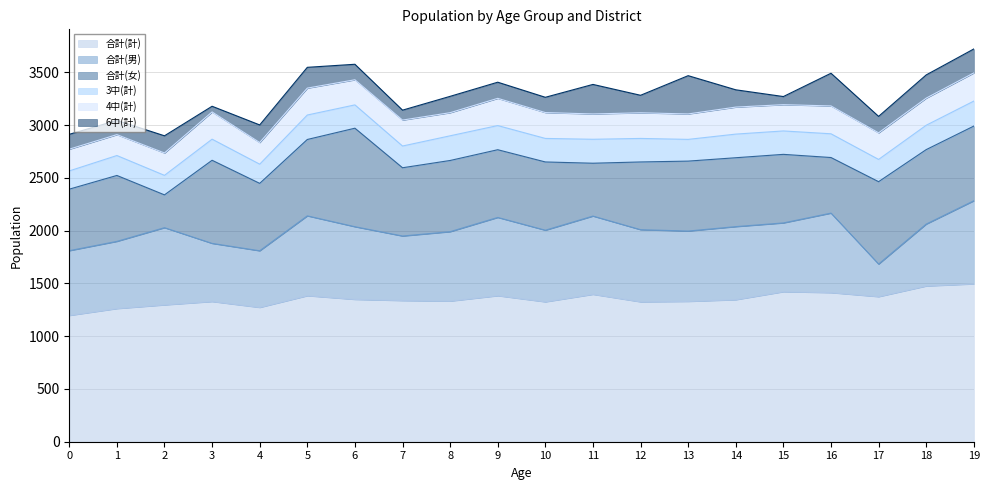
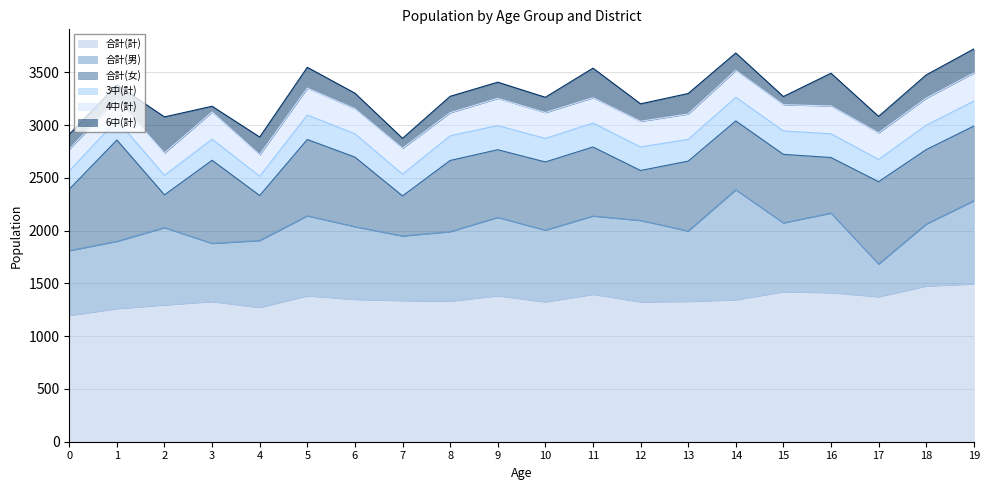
合計(女), 1: 630 -> 960
6中(計), 2: 160 -> 340
合計(男), 4: 540 -> 630
合計(女), 4: 640 -> 430
合計(女), 6: 930 -> 660
合計(女), 7: 650 -> 380
合計(女), 11: 500 -> 660
合計(男), 12: 680 -> 770
合計(女), 12: 640 -> 470
6中(計), 13: 360 -> 190
合計(男), 14: 690 -> 1040
